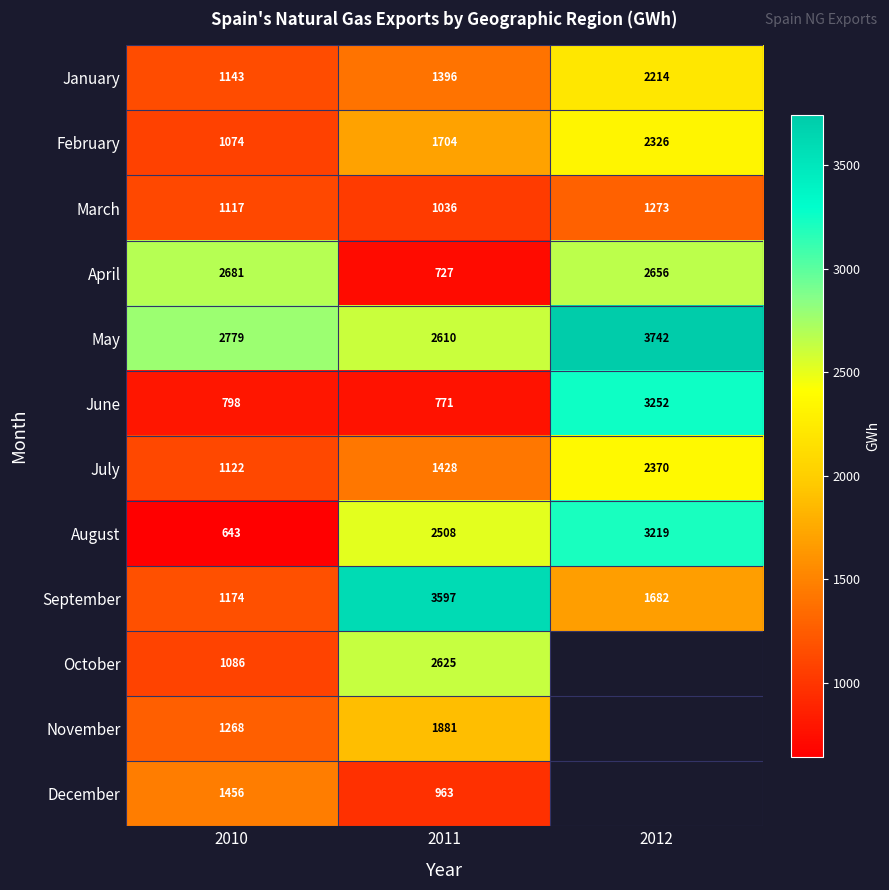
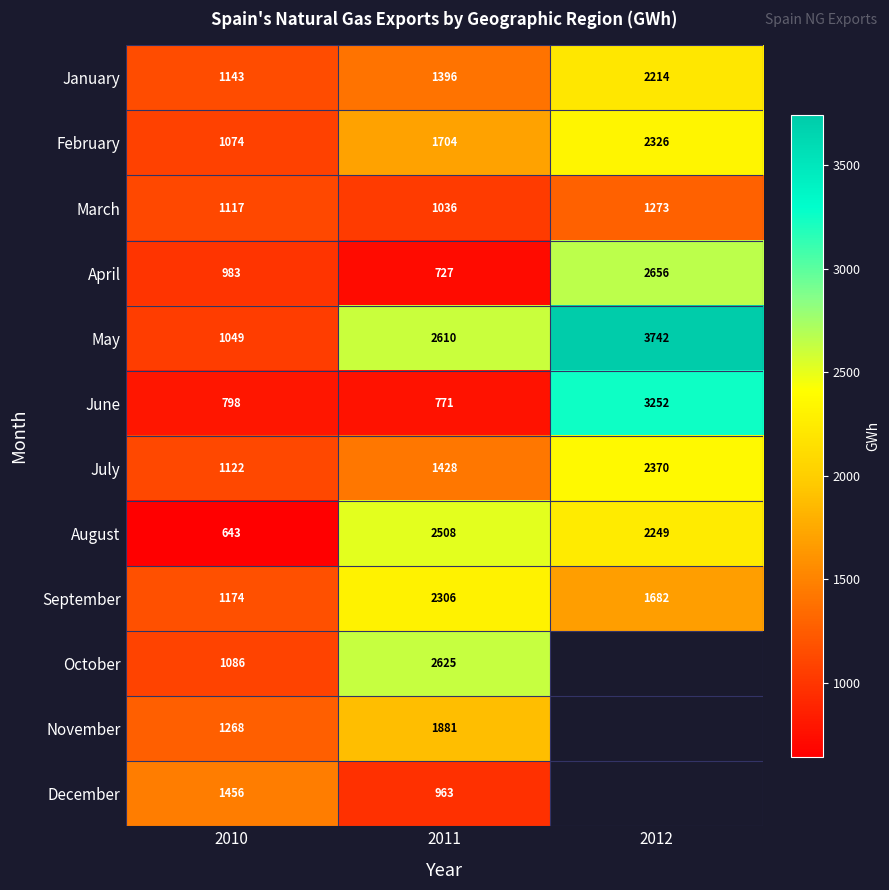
April, 2010: 2681 -> 983
May, 2010: 2779 -> 1049
August, 2012: 3219 -> 2249
September, 2011: 3597 -> 2306
